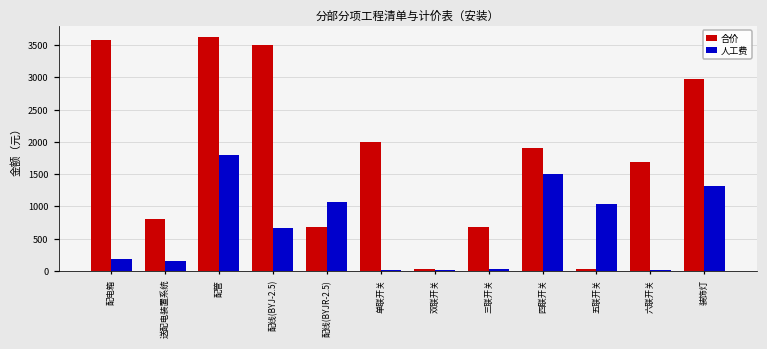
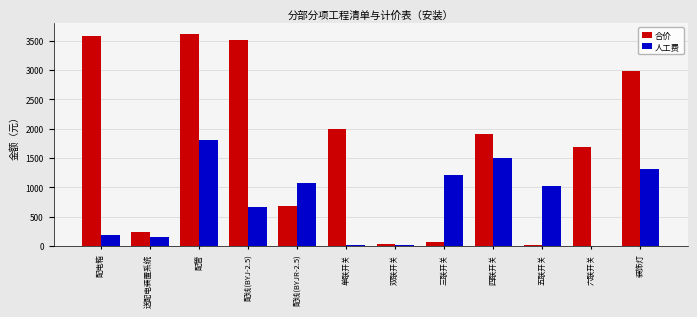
合价, 送配电装置系统: 800 -> 200
合价, 三联开关: 700 -> 100
人工费, 三联开关: 0 -> 1200
